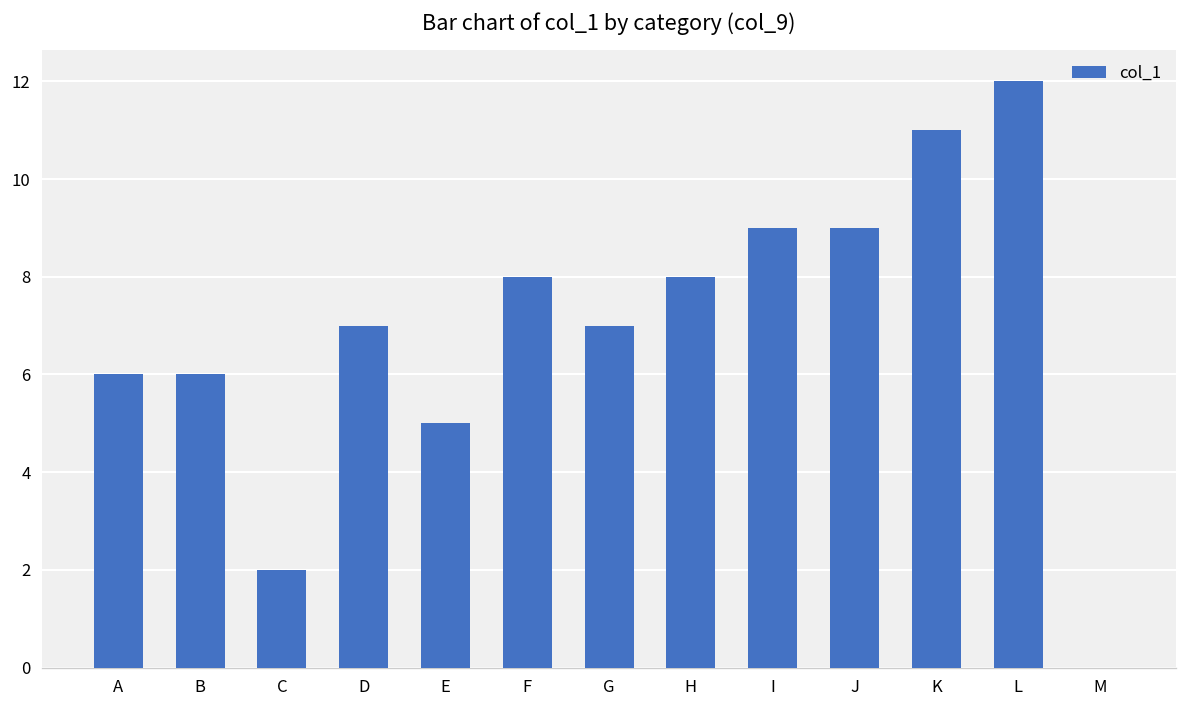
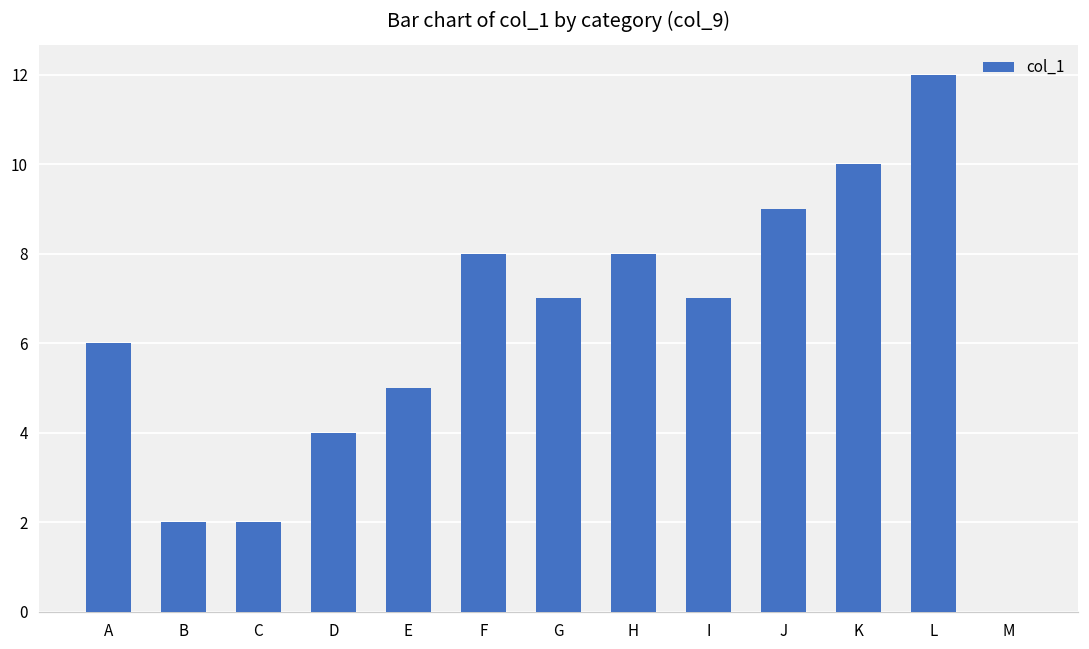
B: 6 -> 2
D: 7 -> 4
I: 9 -> 7
K: 11 -> 10
